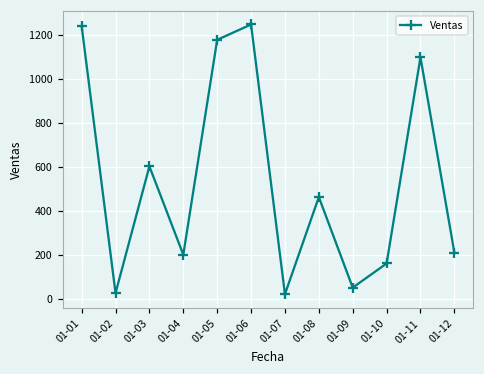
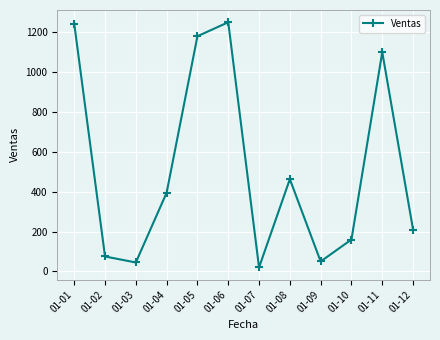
01-02: 30 -> 80
01-03: 600 -> 50
01-04: 200 -> 400
